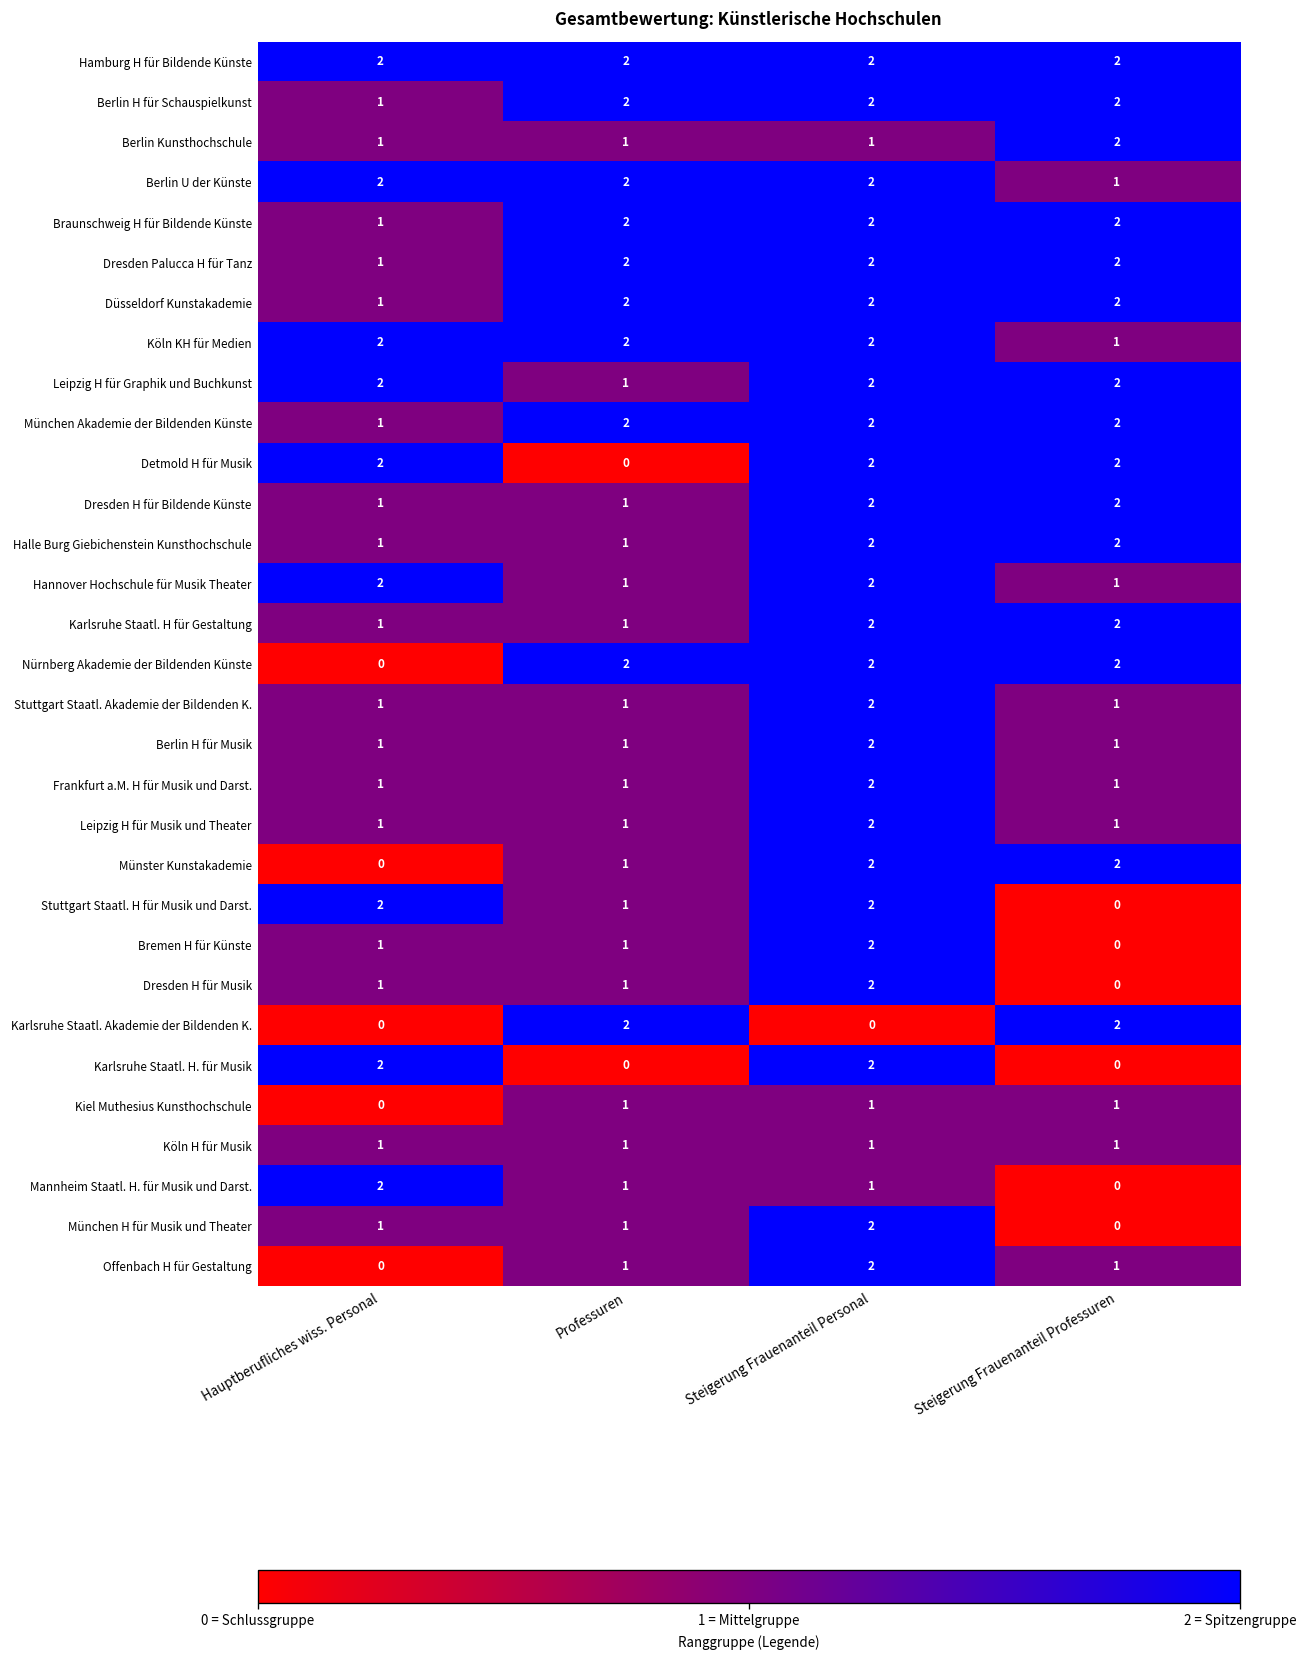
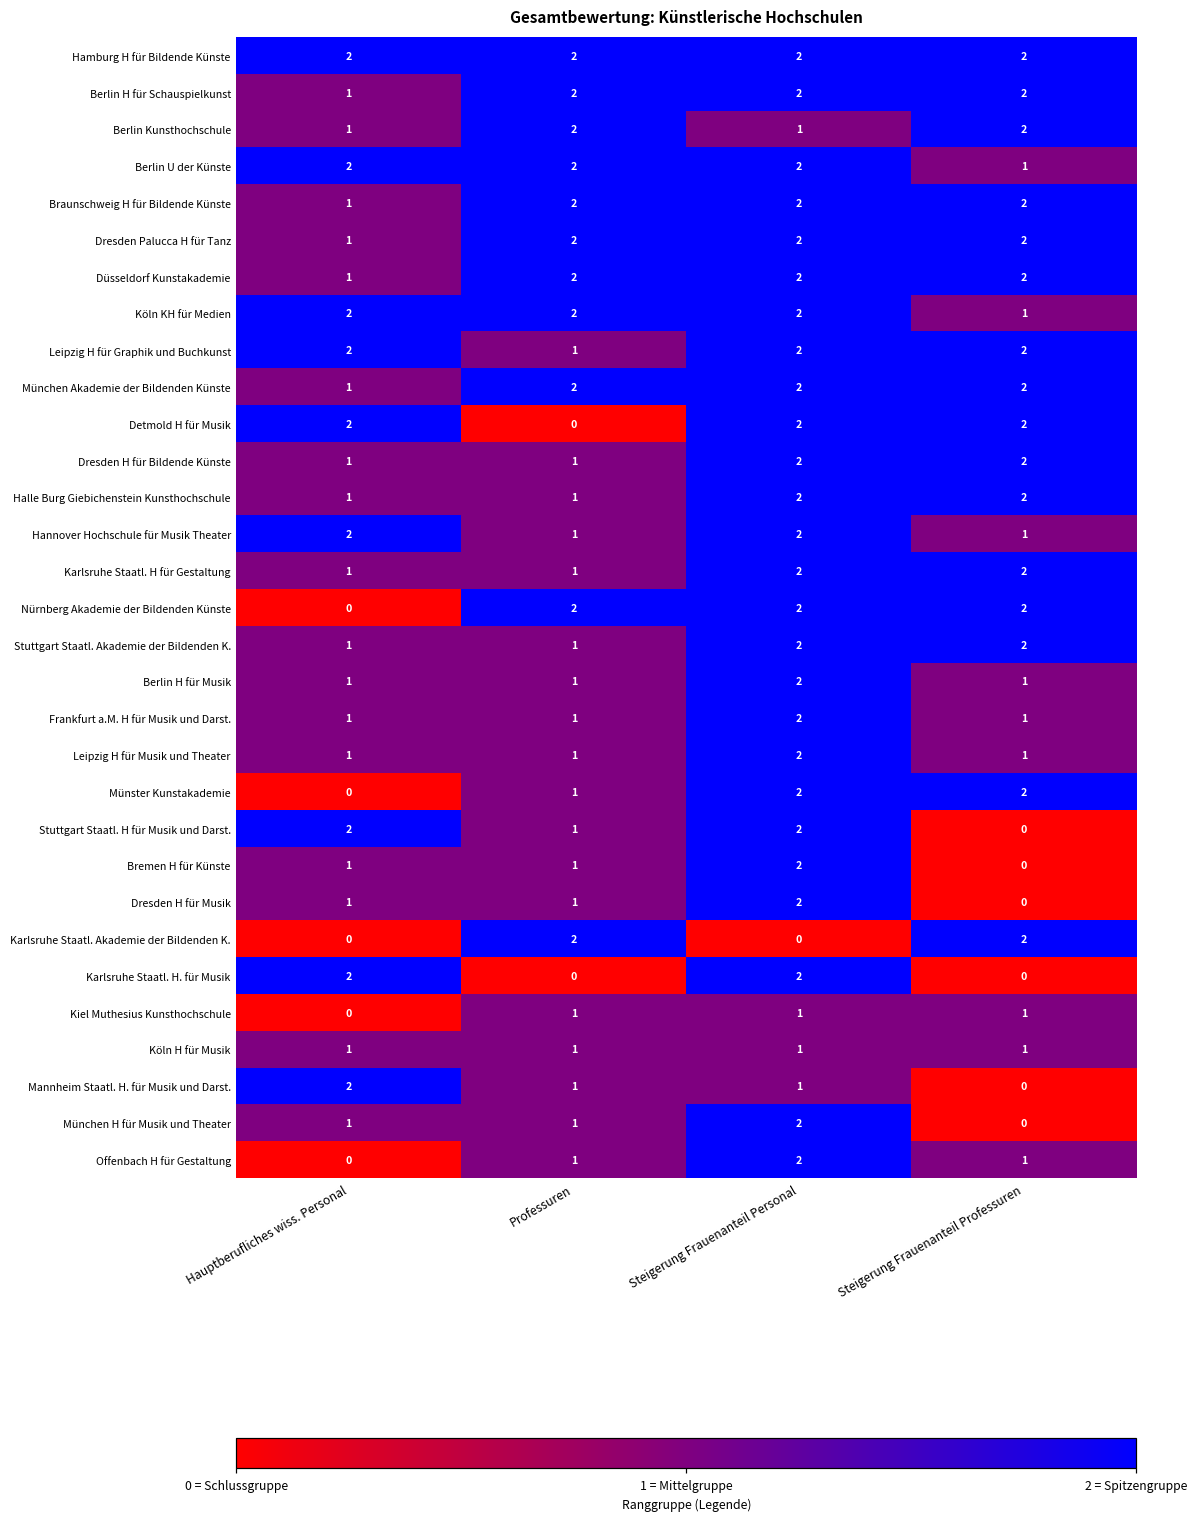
Berlin Kunsthochschule, Professuren: 1 -> 2
Stuttgart Staatl. Akademie der Bildenden K., Steigerung Frauenanteil Professuren: 1 -> 2
